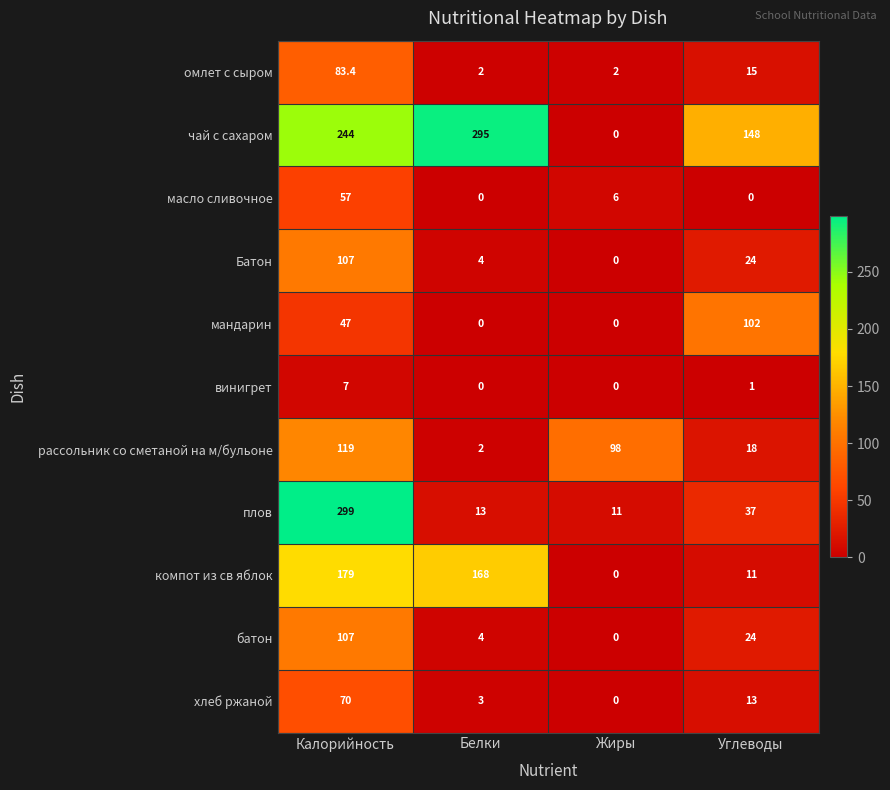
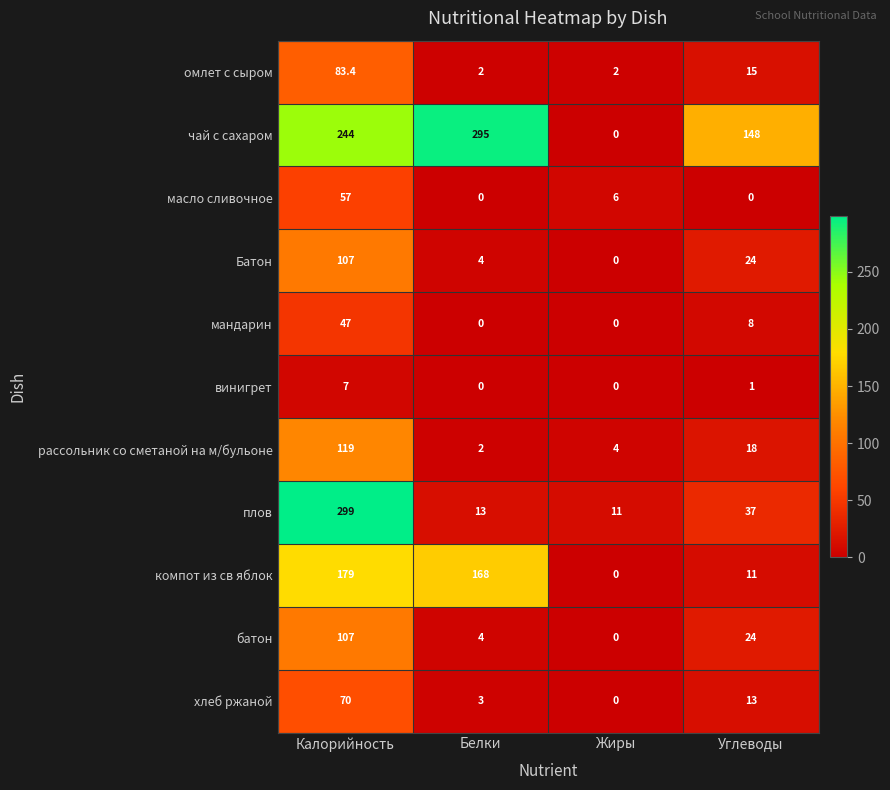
мандарин, Углеводы: 102 -> 8
рассольник со сметаной на м/бульоне, Жиры: 98 -> 4
